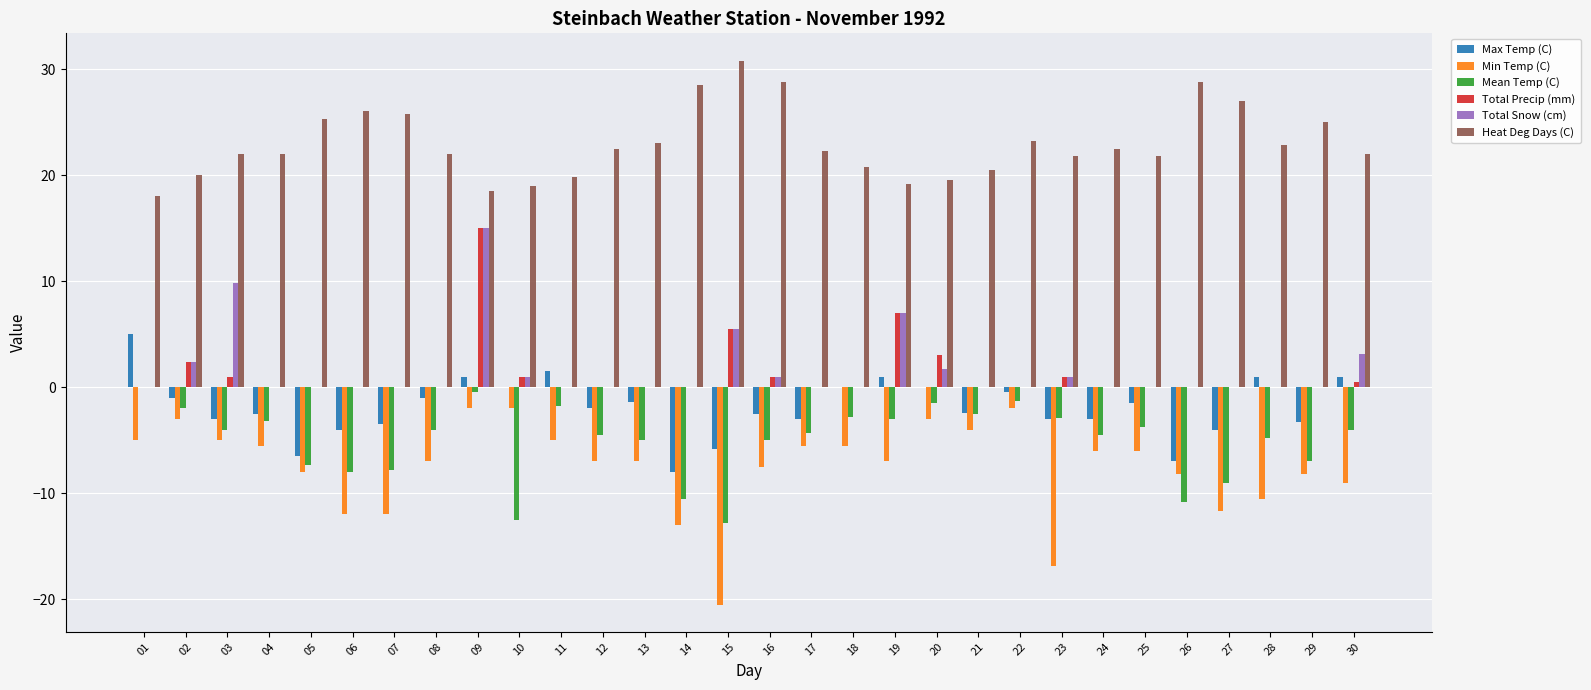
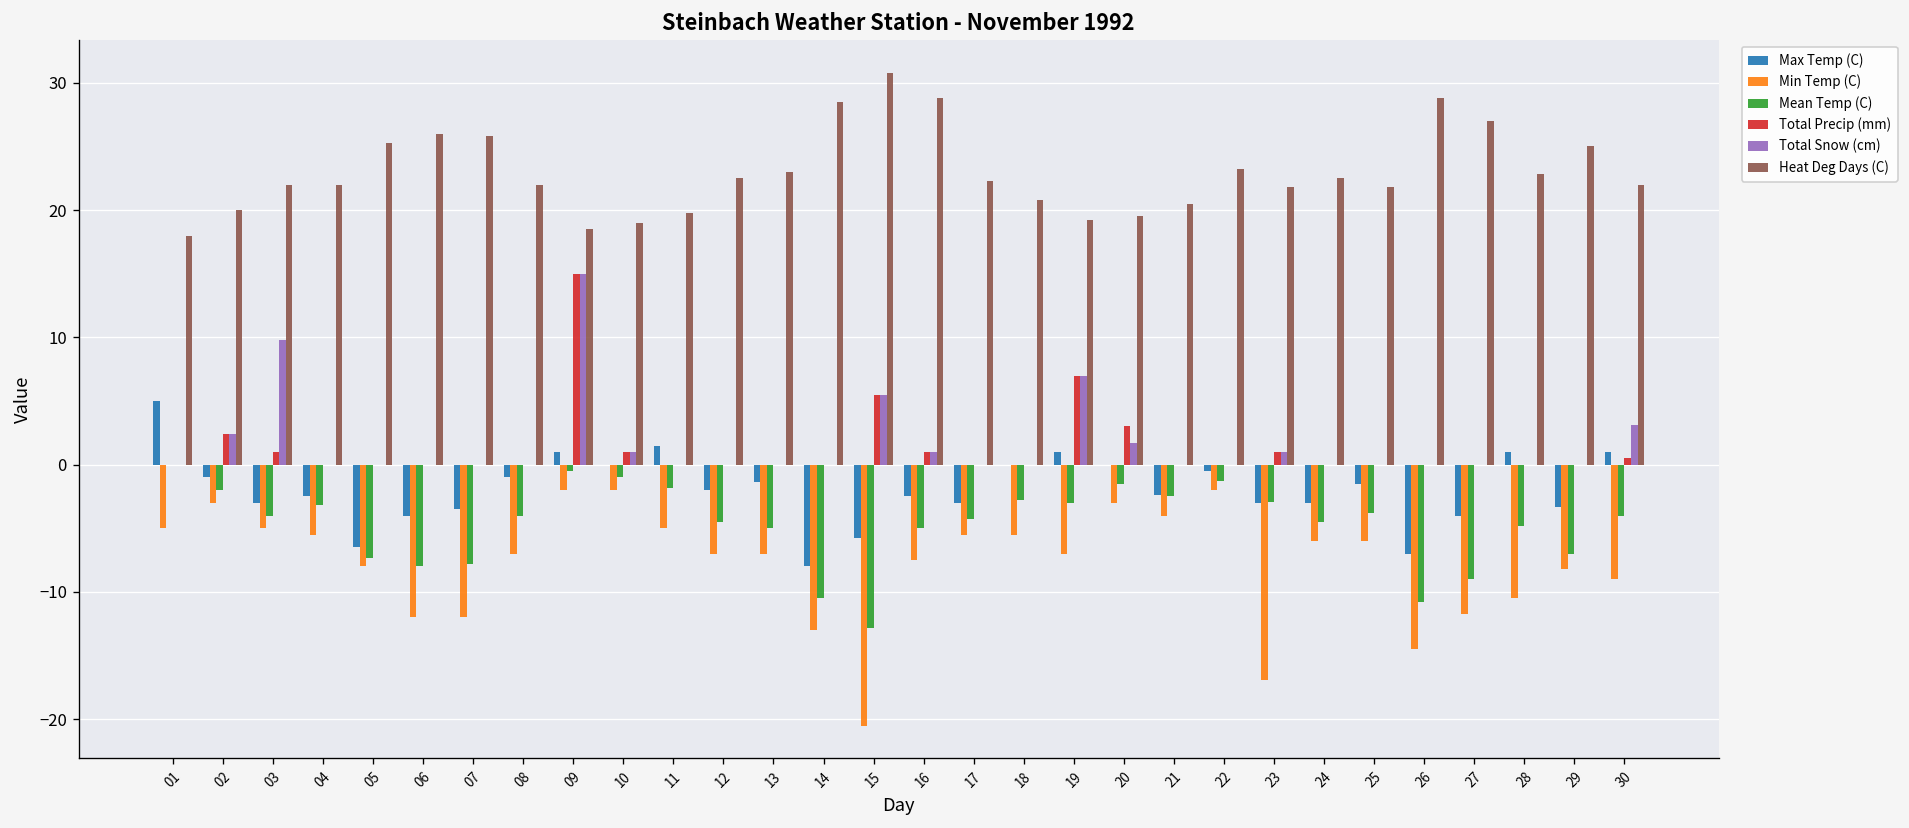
Mean Temp (C), 10: -12.5 -> -1.0
Min Temp (C), 26: -8.2 -> -14.5
